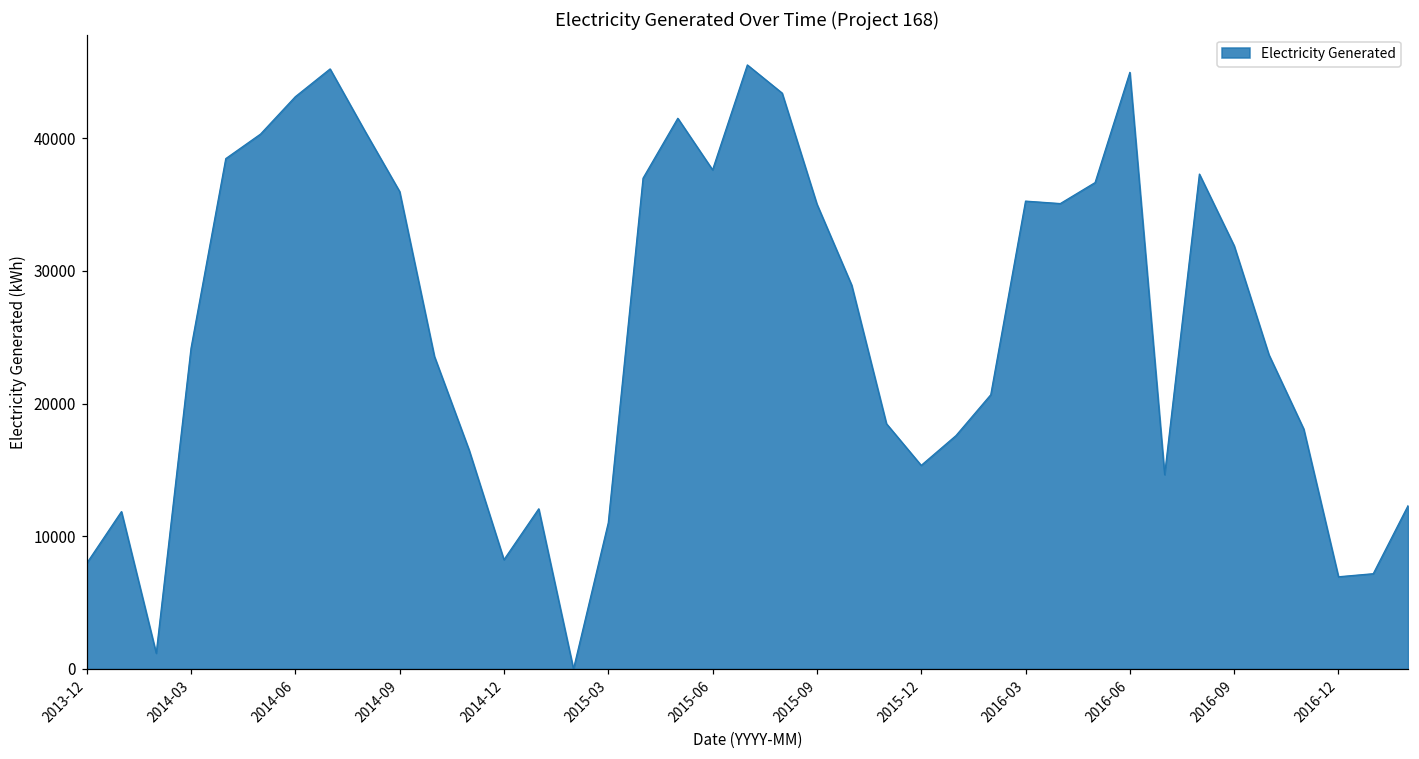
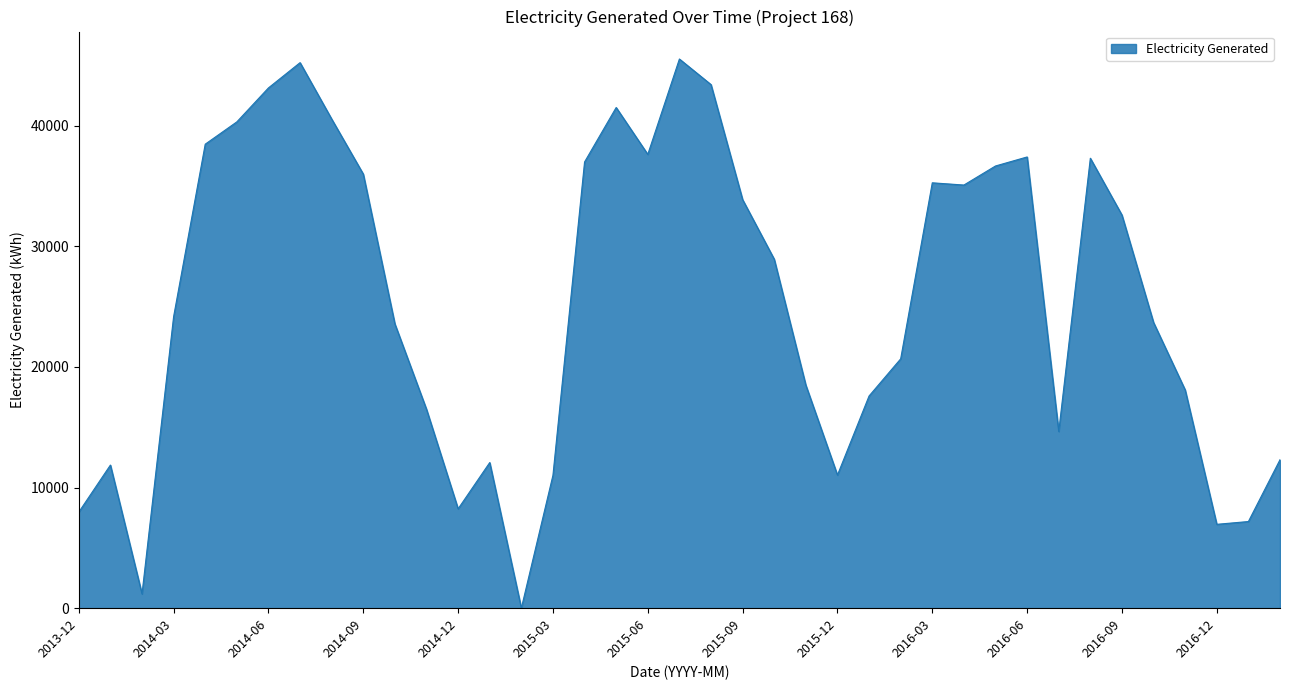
2015-09: 35000 -> 33900
2015-12: 15300 -> 11000
2016-06: 45000 -> 37400
2016-09: 31900 -> 32600
